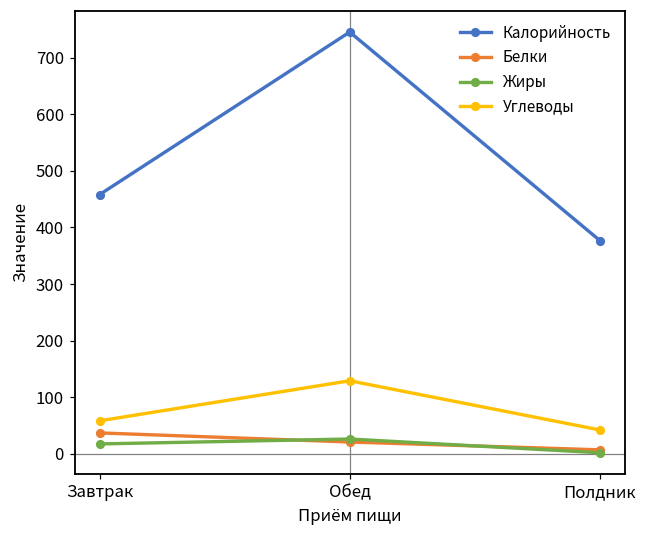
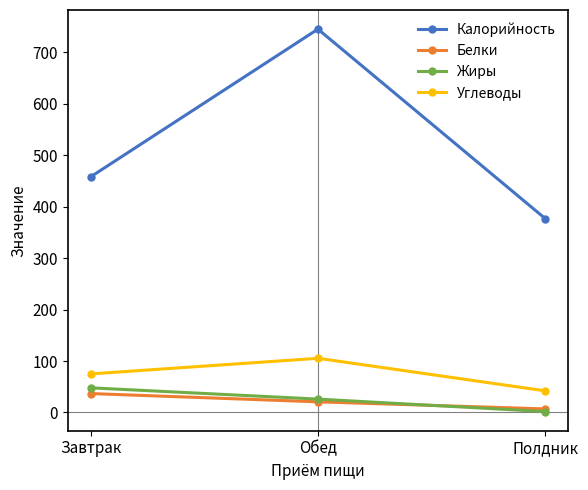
Жиры, Завтрак: 20 -> 50
Углеводы, Завтрак: 60 -> 80
Углеводы, Обед: 130 -> 110
